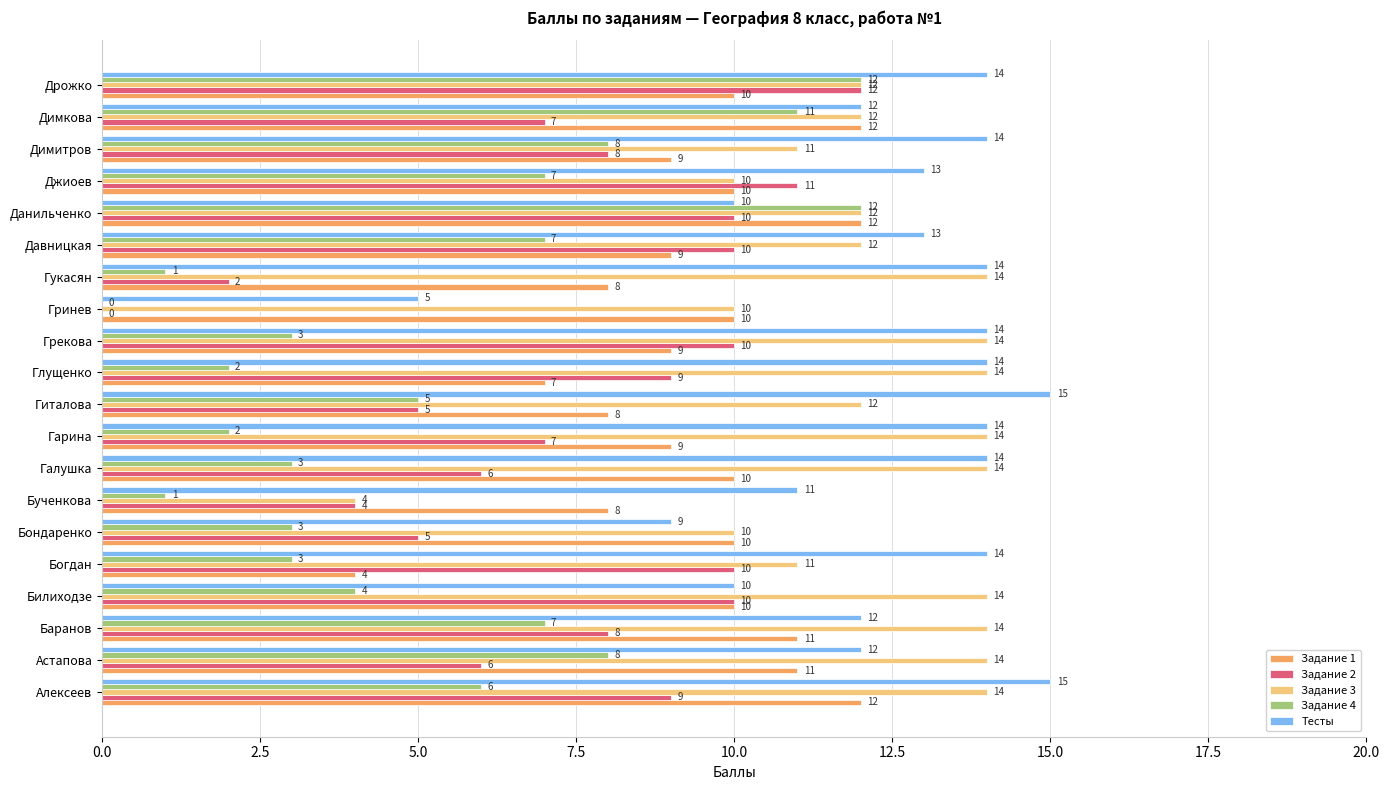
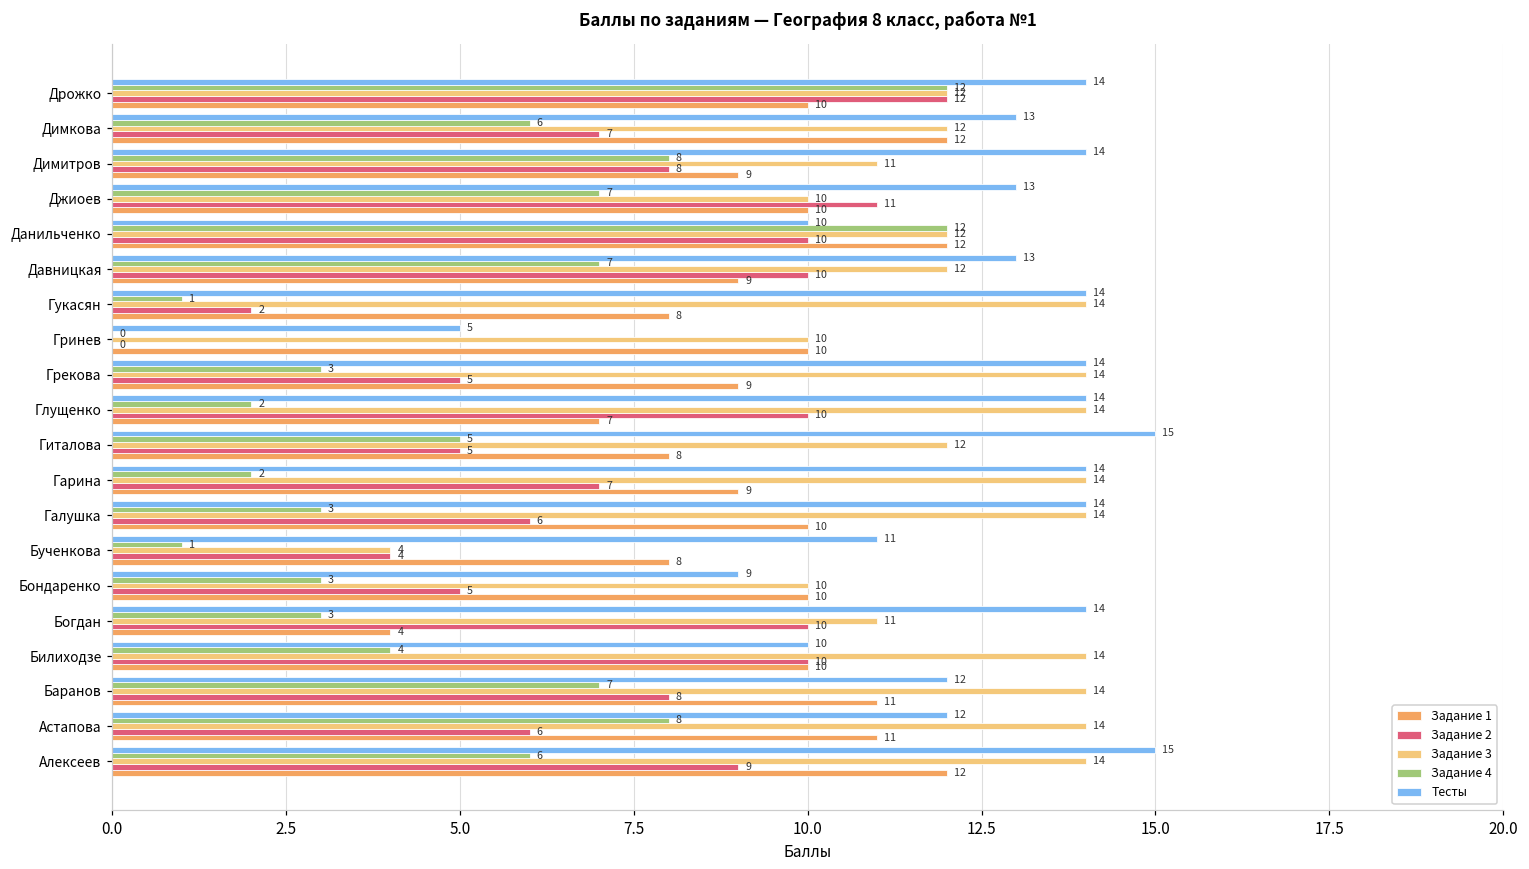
Тесты, Димкова: 12 -> 13
Задание 4, Димкова: 11 -> 6
Задание 2, Грекова: 10 -> 5
Задание 2, Глущенко: 9 -> 10
